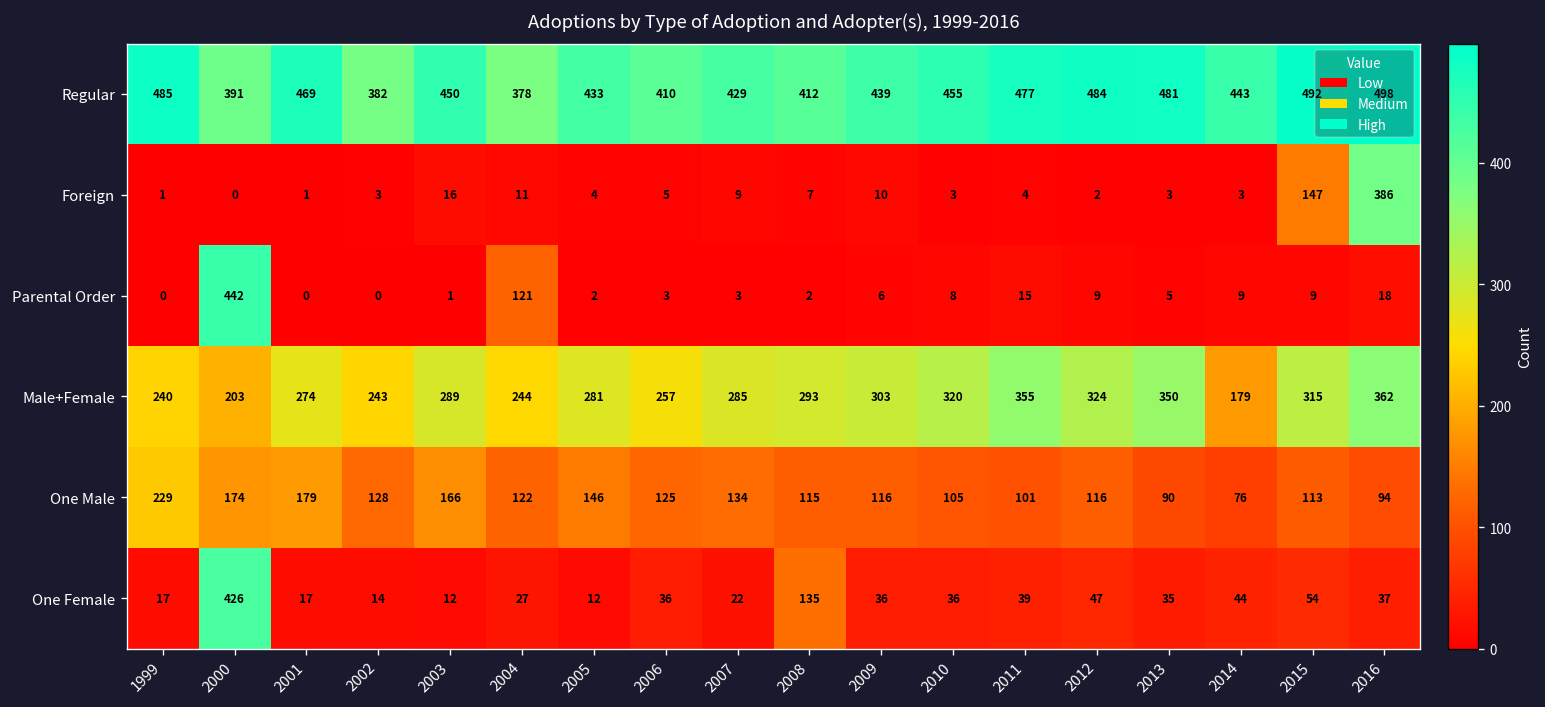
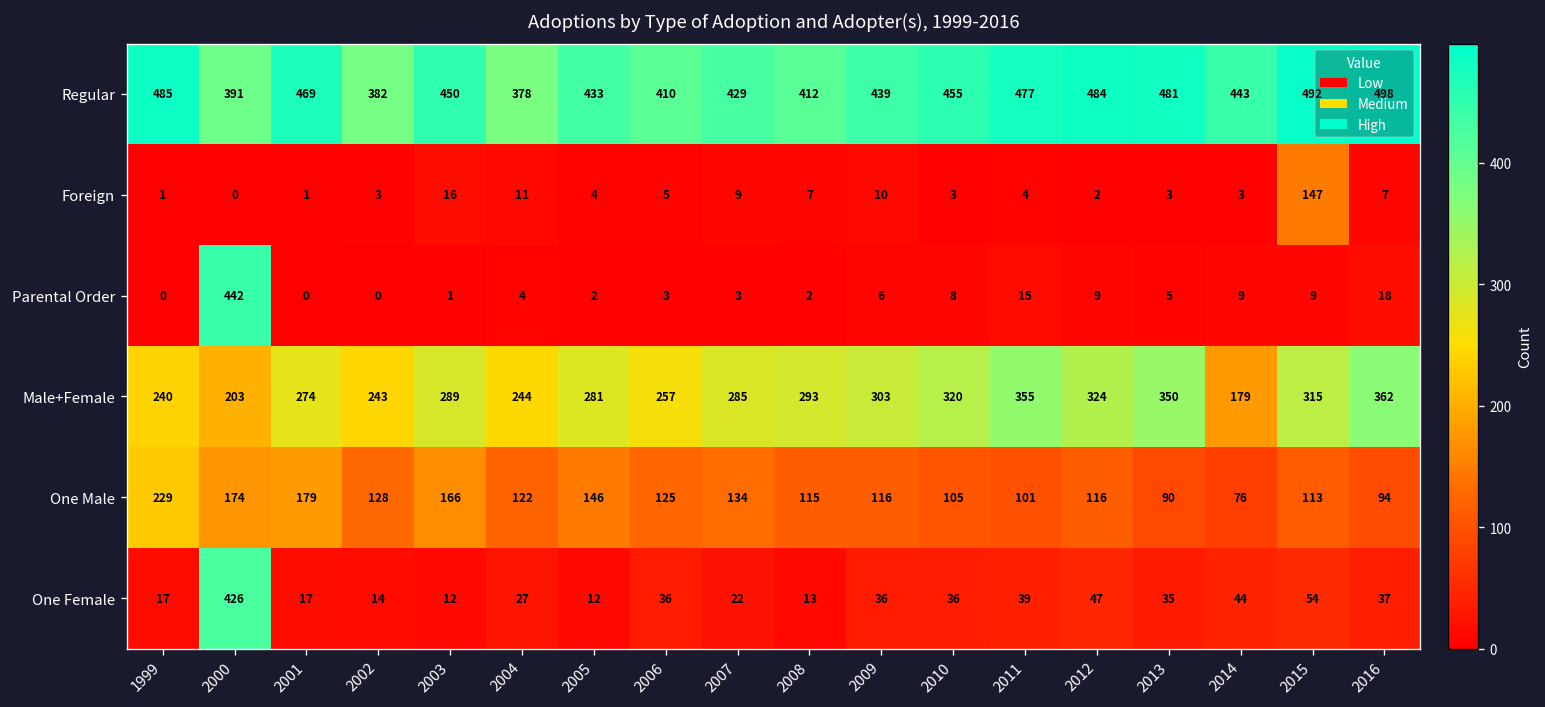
Foreign, 2016: 386 -> 7
Parental Order, 2004: 121 -> 4
One Female, 2008: 135 -> 13
